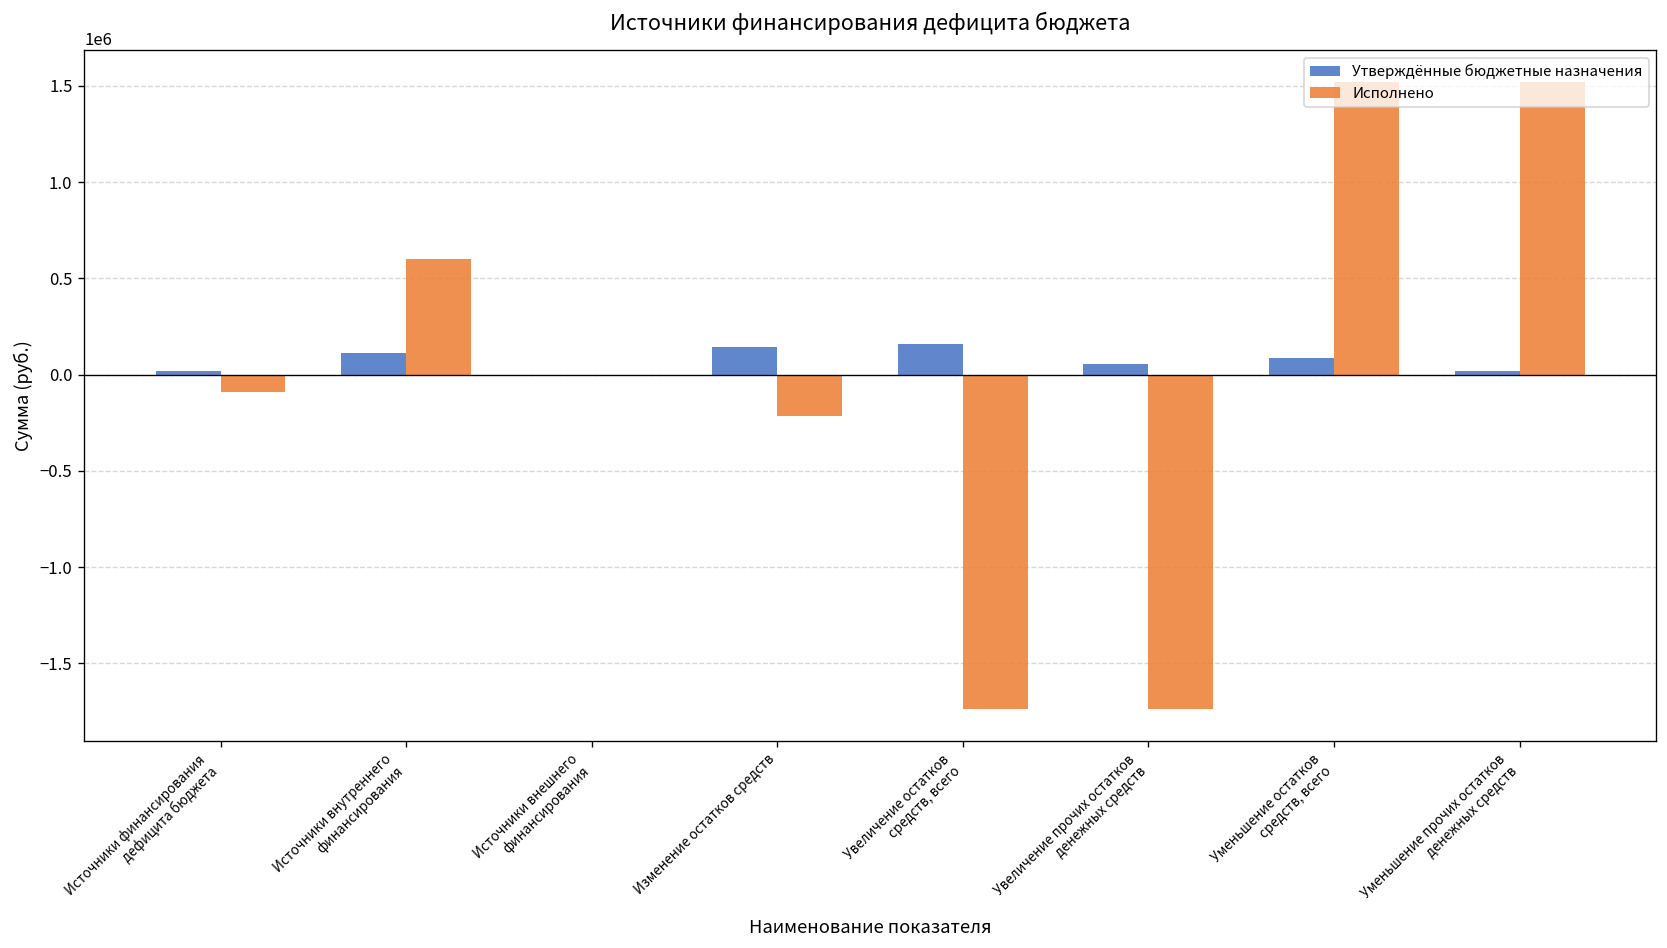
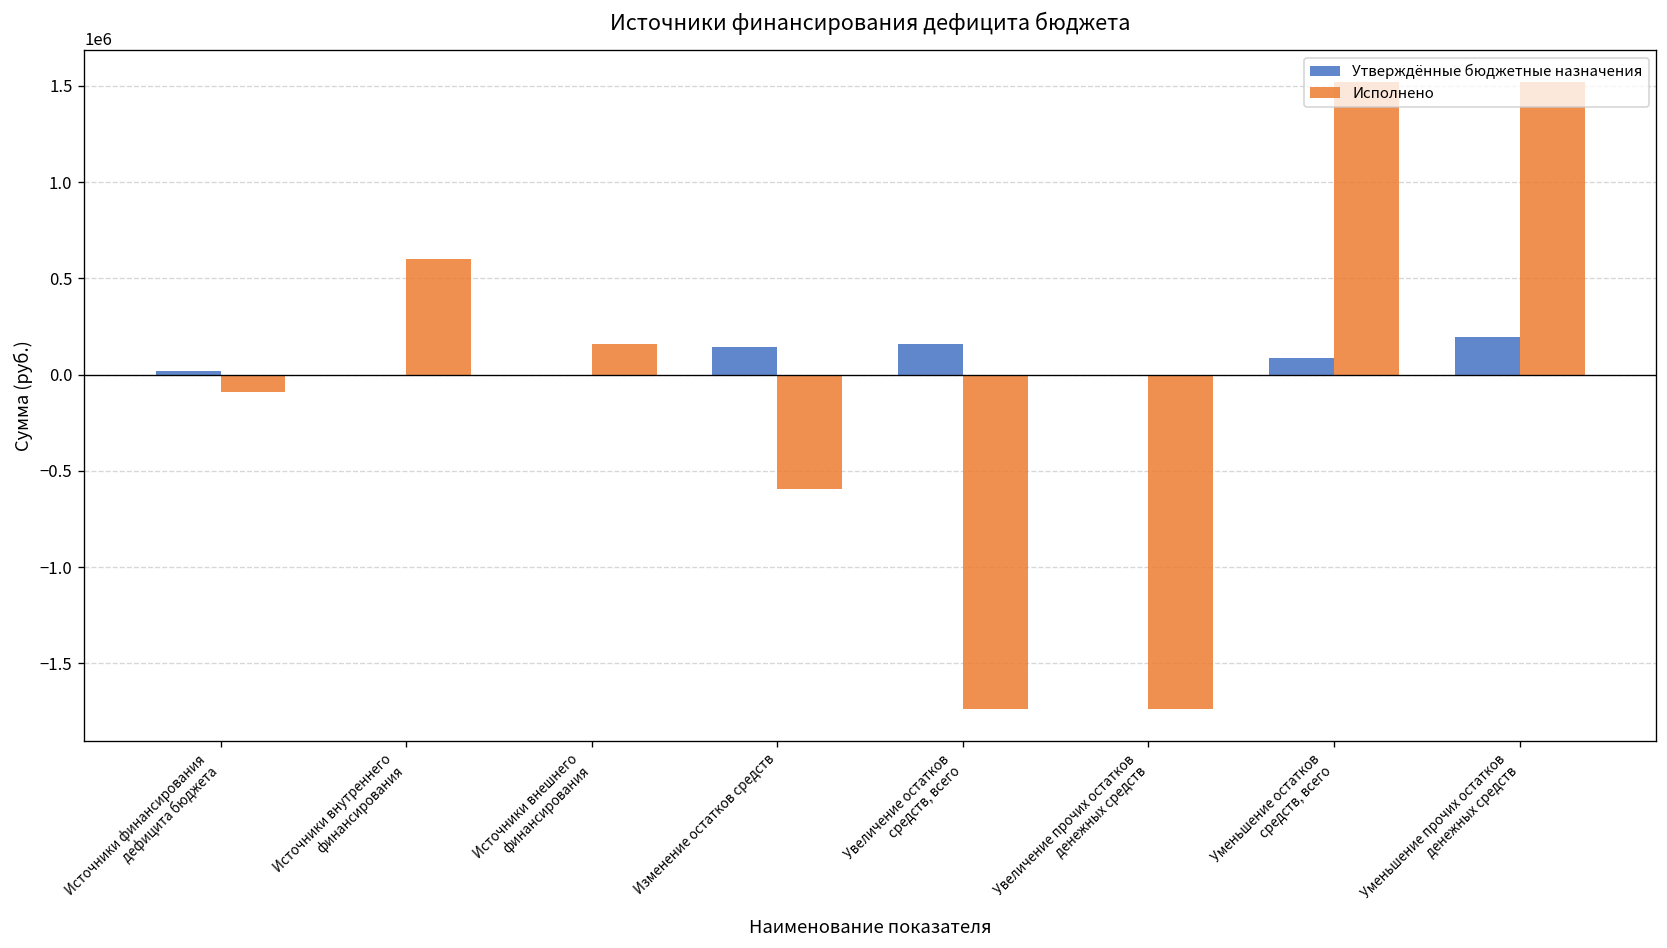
Утверждённые бюджетные назначения, Источники внутреннего финансирования: 110000 -> 0
Исполнено, Источники внешнего финансирования: 0 -> 160000
Исполнено, Изменение остатков средств: -220000 -> -600000
Утверждённые бюджетные назначения, Увеличение прочих остатков денежных средств: 60000 -> 0
Утверждённые бюджетные назначения, Уменьшение прочих остатков денежных средств: 20000 -> 190000
